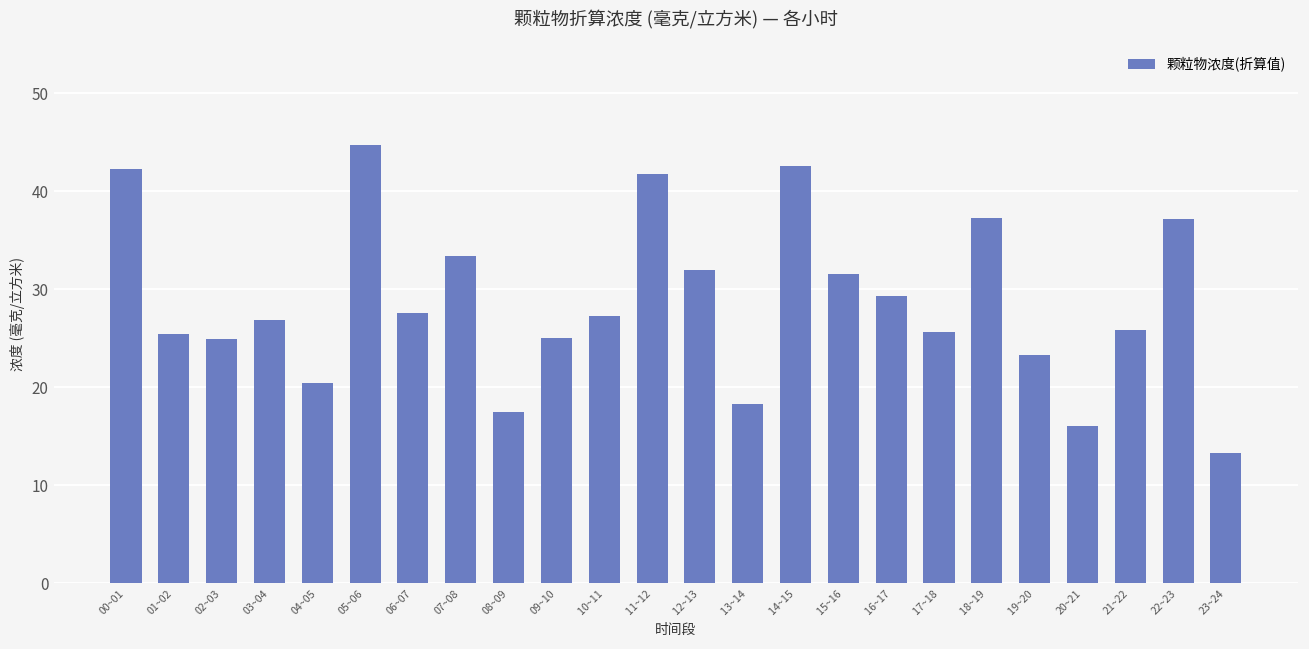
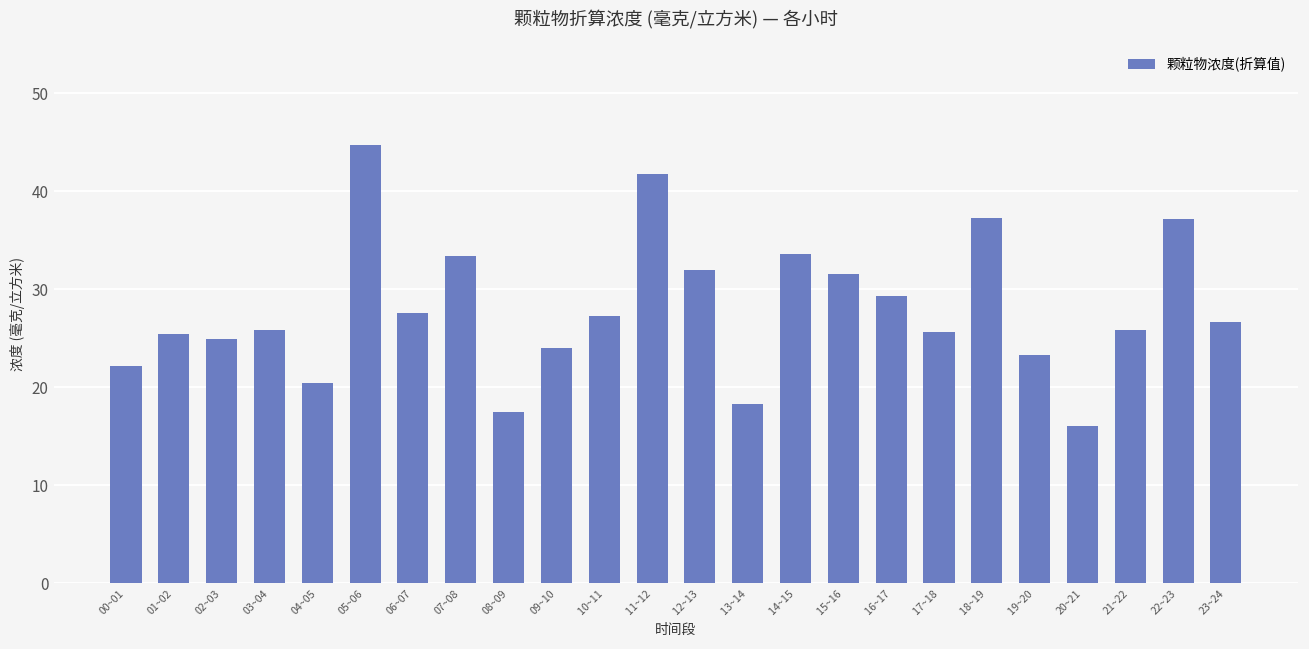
00~01: 42 -> 22
03~04: 27 -> 26
09~10: 25 -> 24
14~15: 43 -> 34
23~24: 13 -> 27
